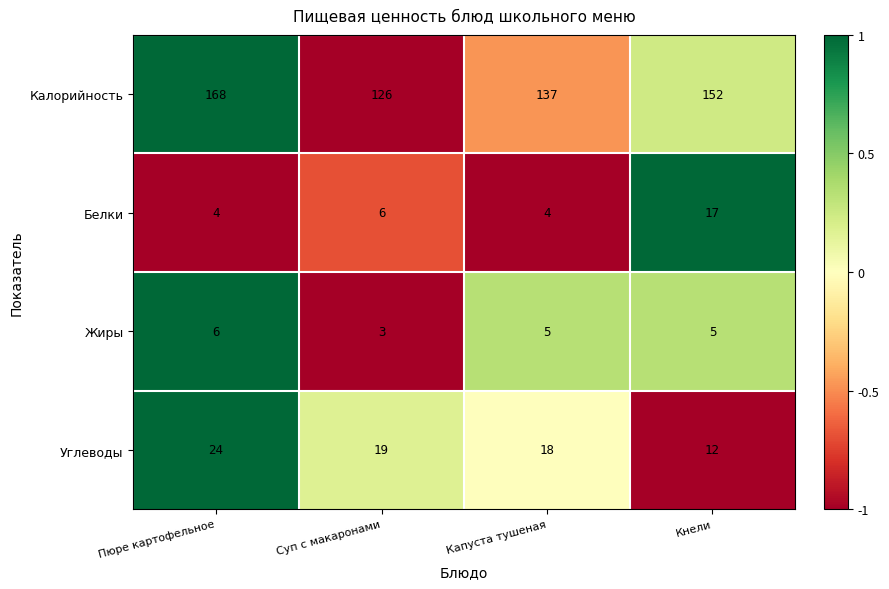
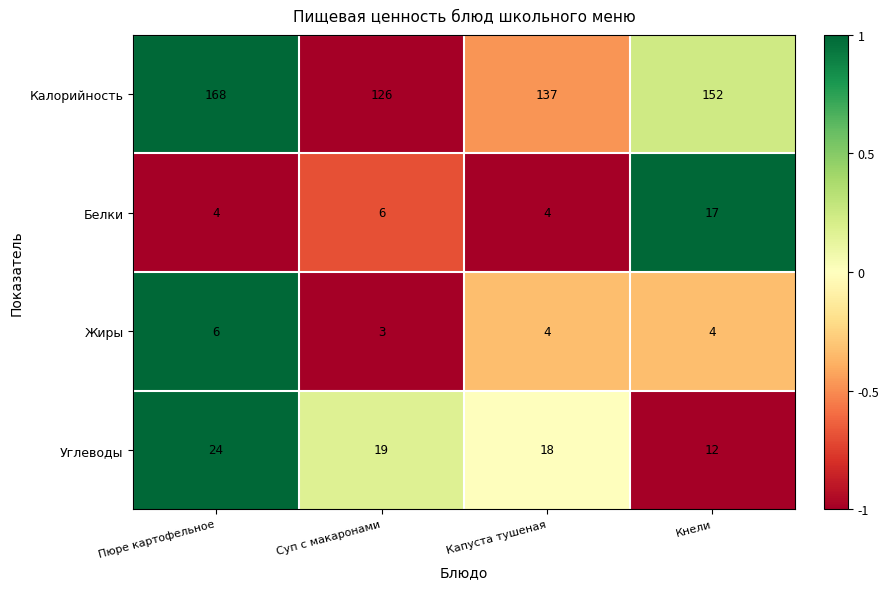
Жиры, Капуста тушеная: 5 -> 4
Жиры, Кнели: 5 -> 4
